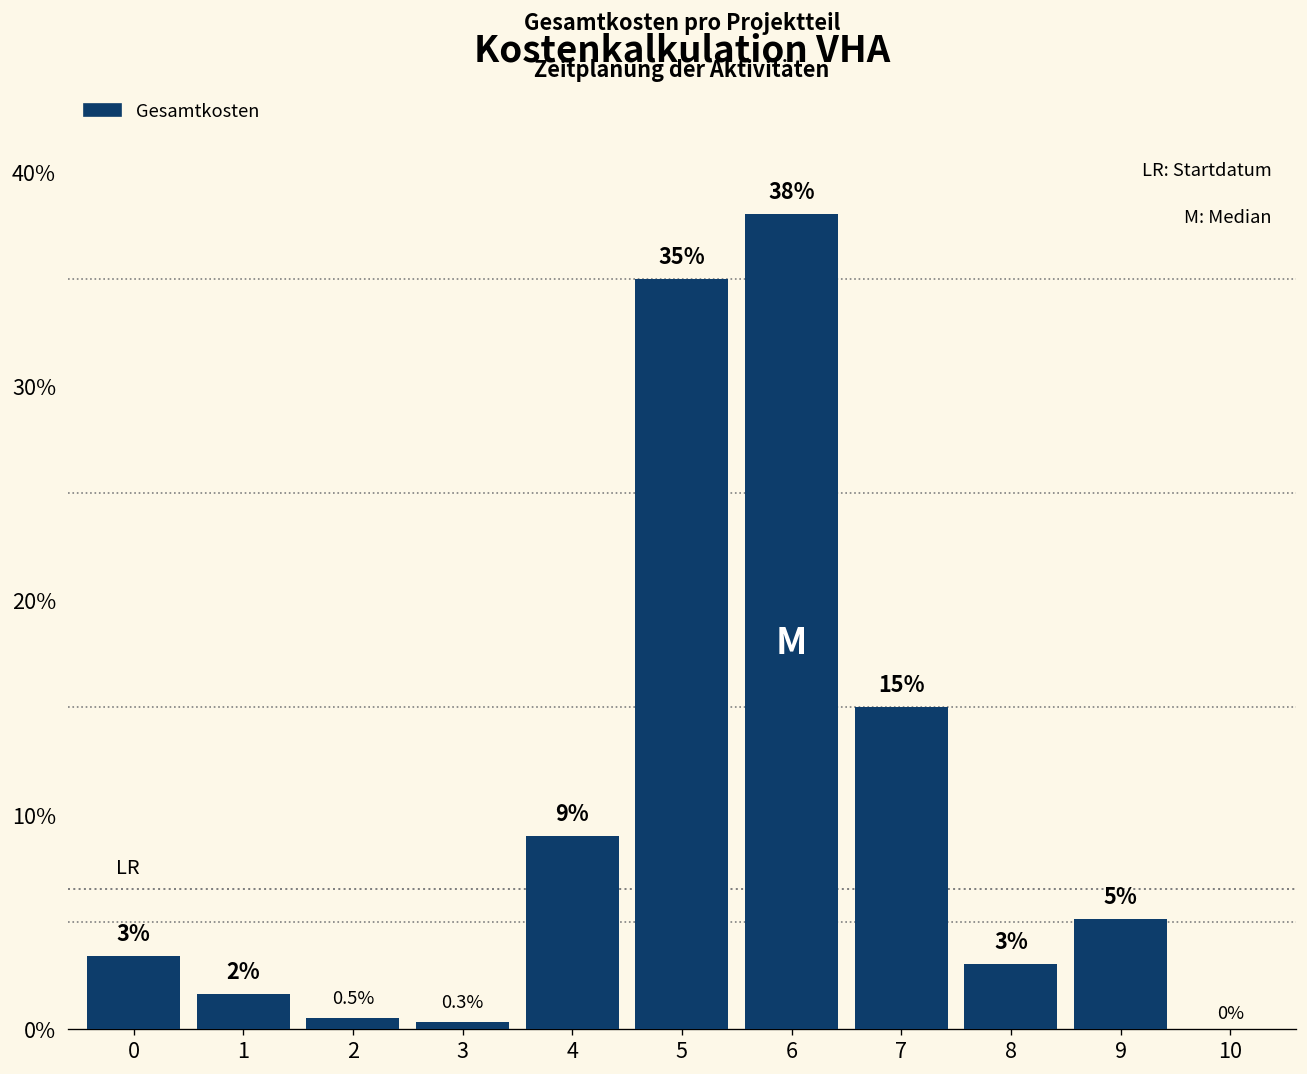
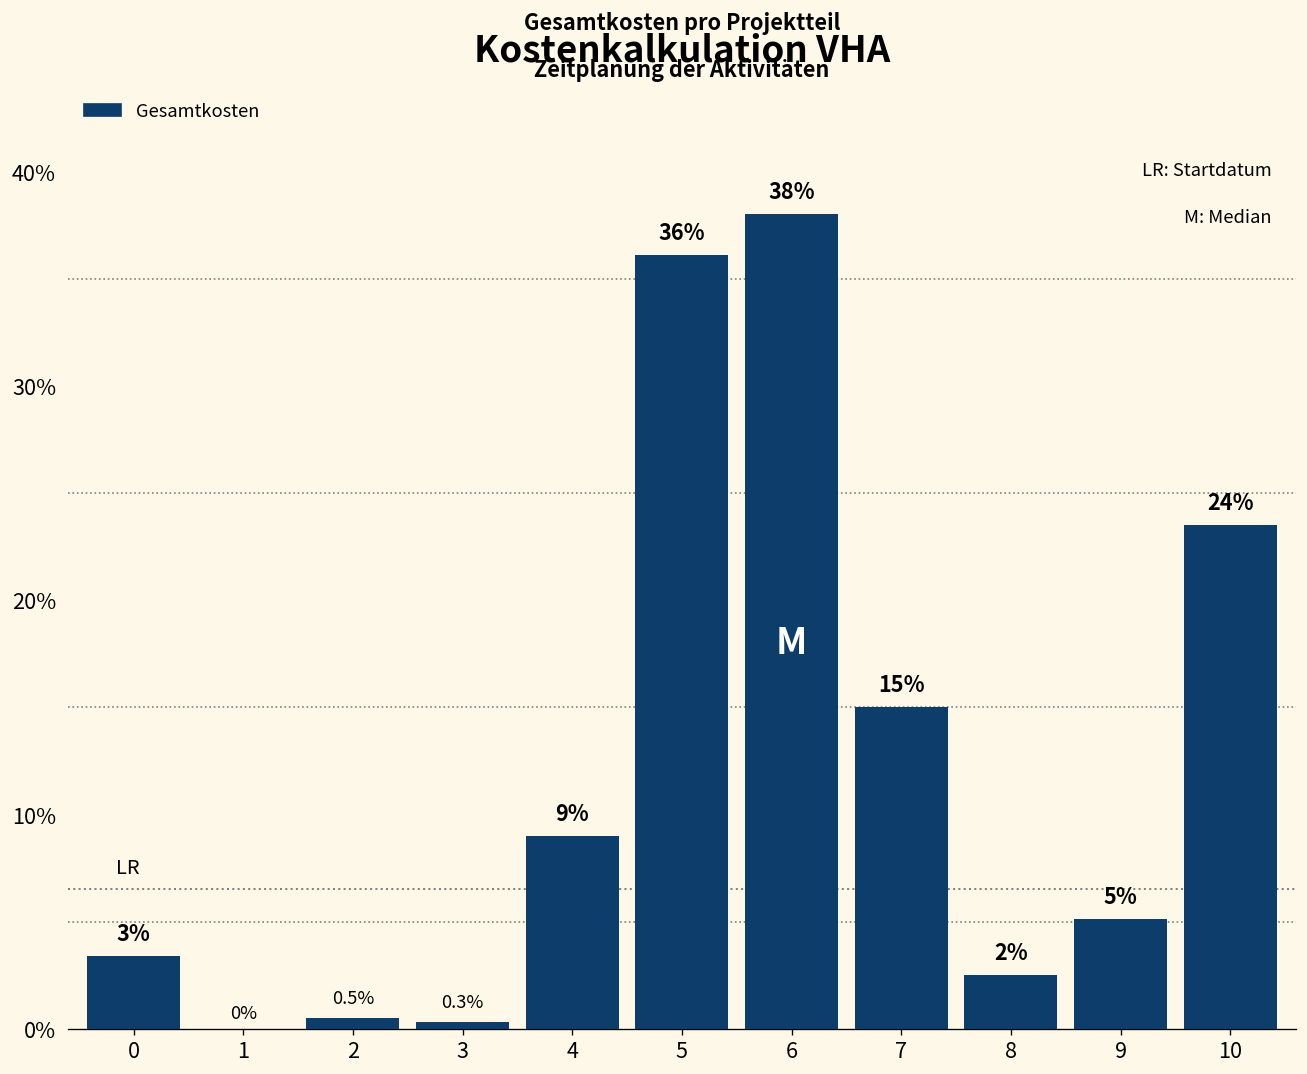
1: 2% -> 0%
5: 35% -> 36%
8: 3% -> 2%
10: 0% -> 24%
